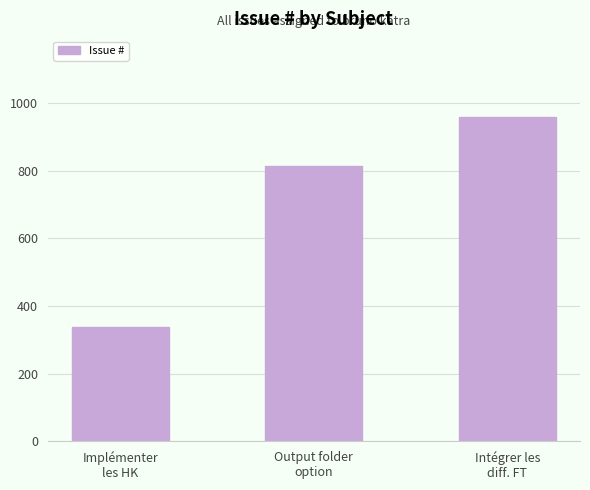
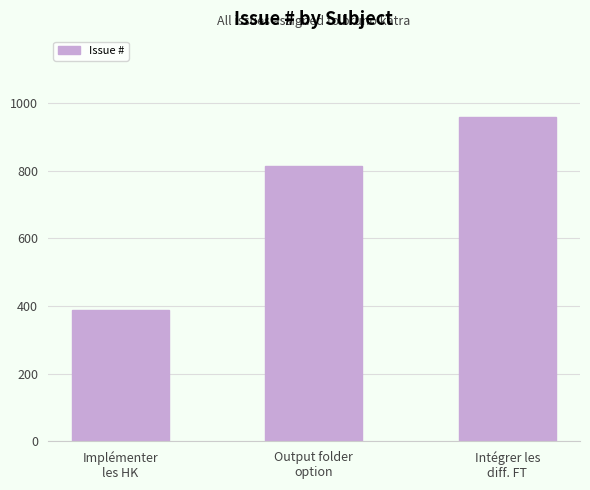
Implémenter les HK: 340 -> 390
